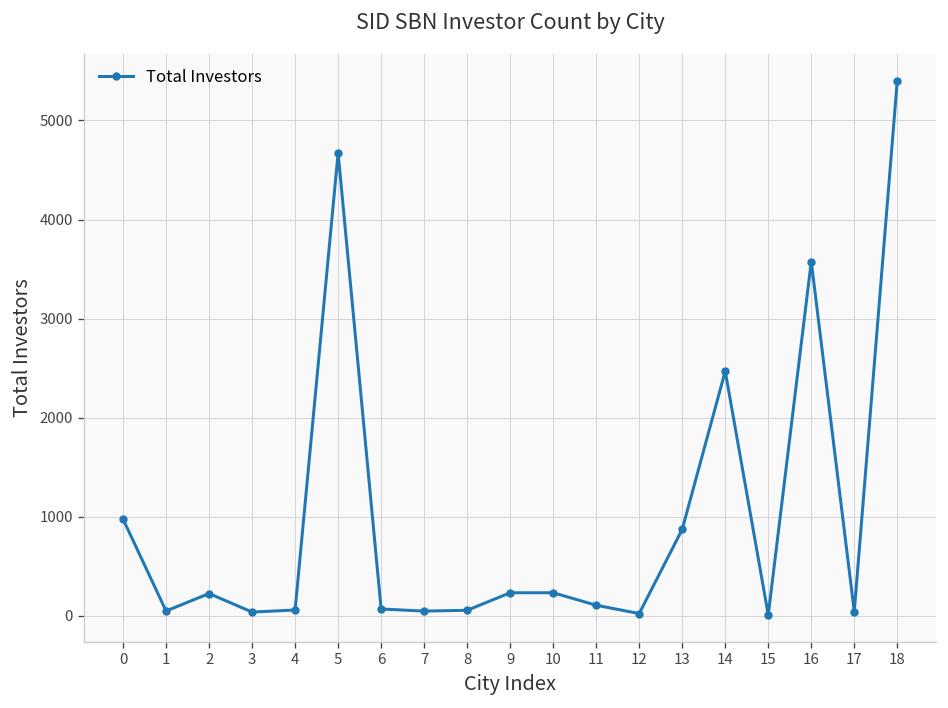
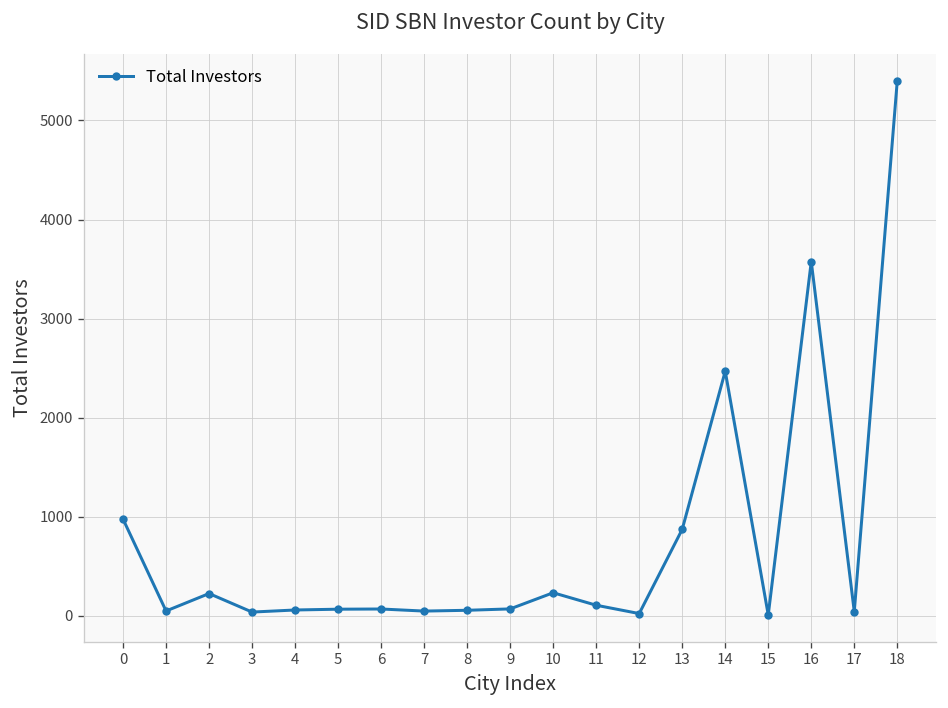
5: 4700 -> 100
9: 200 -> 100
